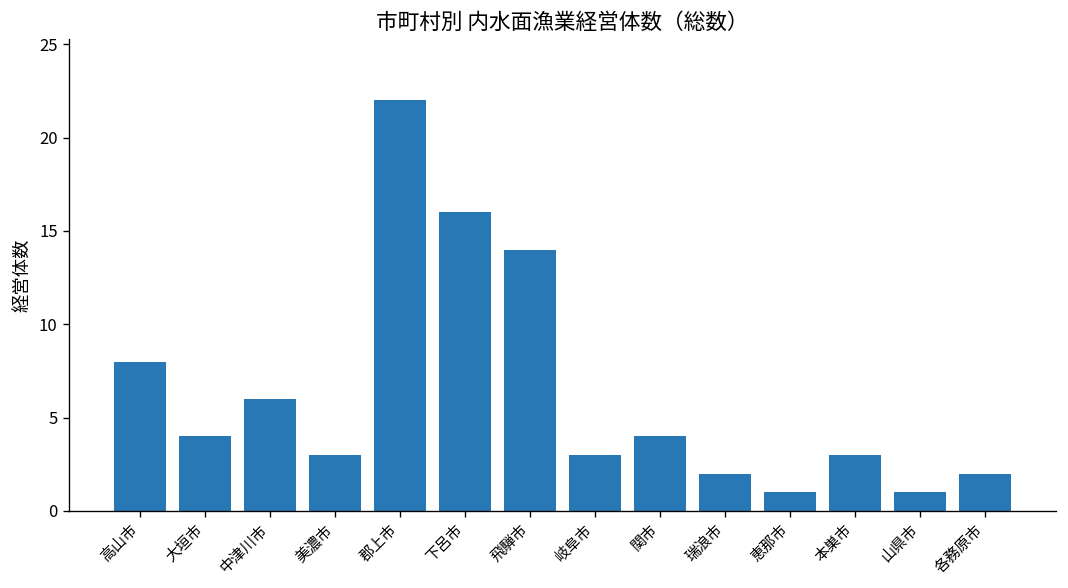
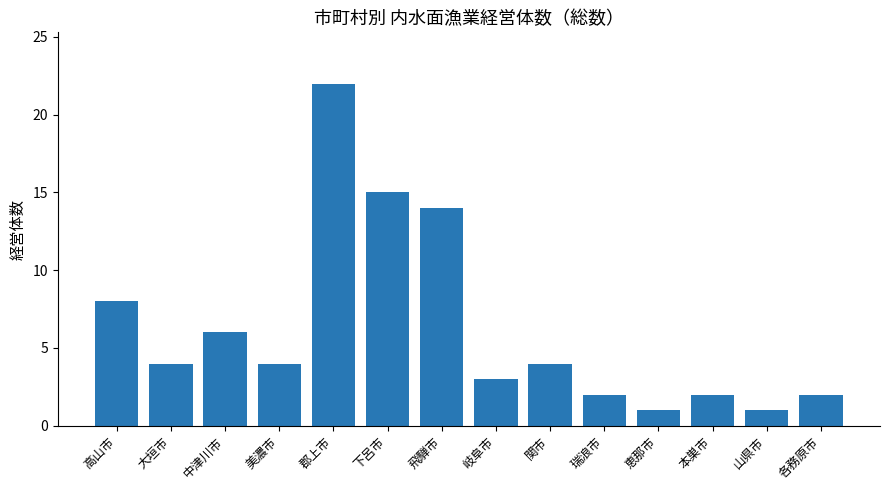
美濃市: 3 -> 4
下呂市: 16 -> 15
本巣市: 3 -> 2
